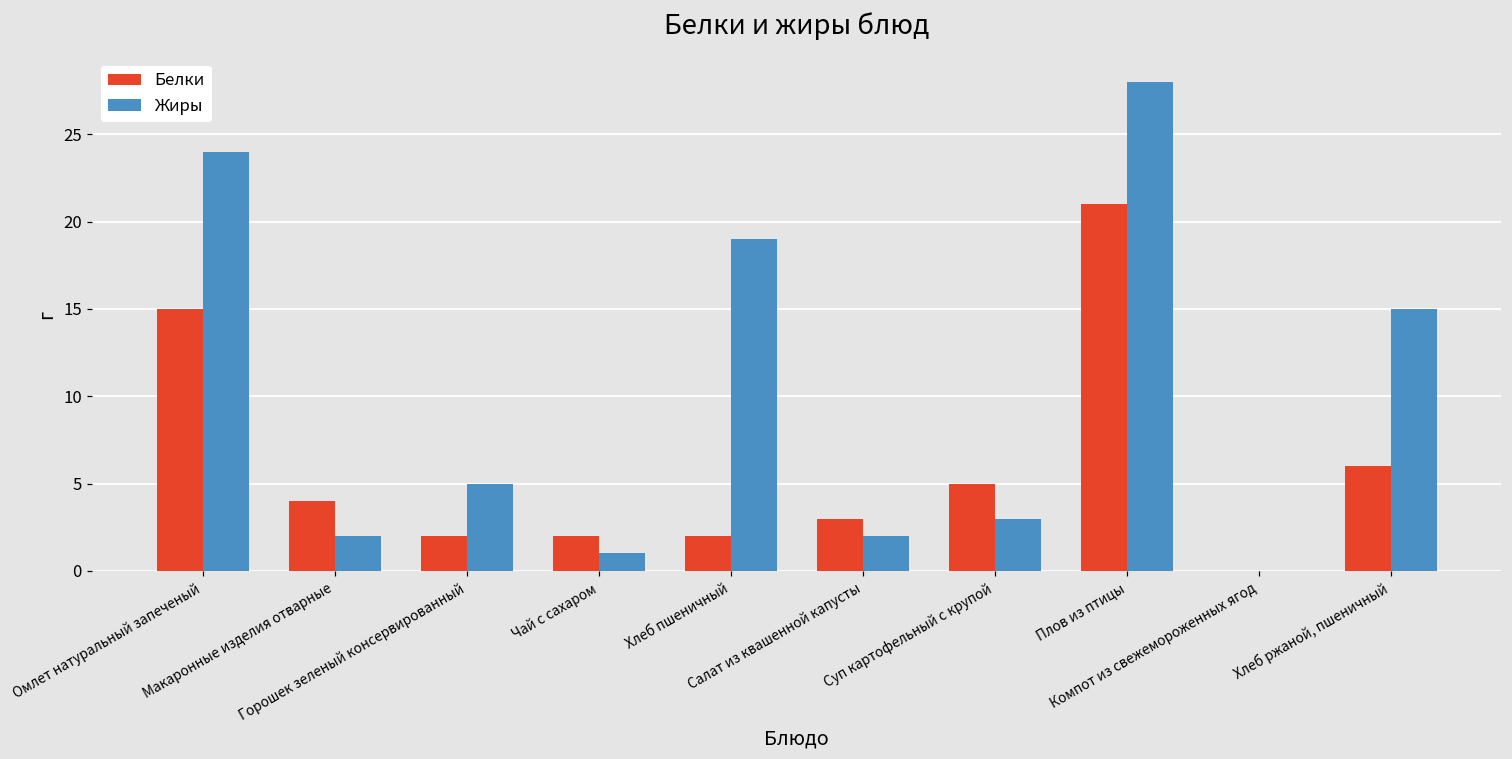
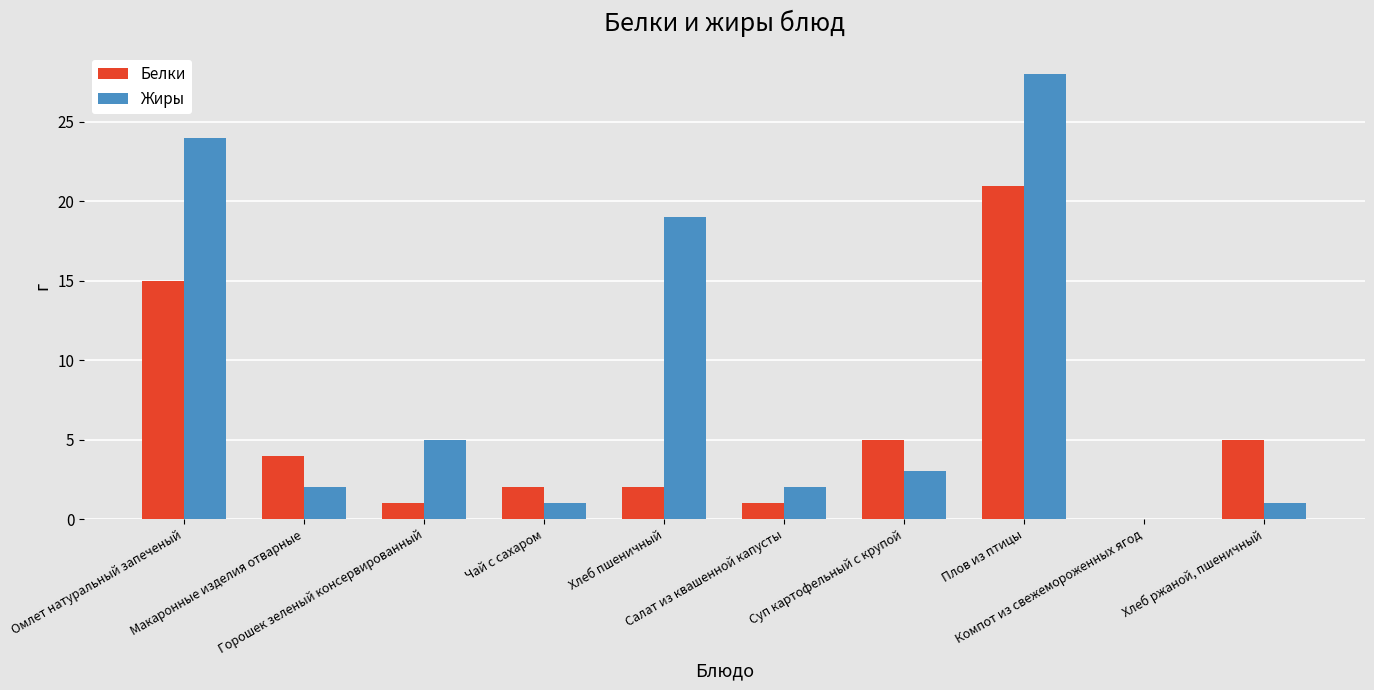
Белки, Горошек зеленый консервированный: 2 -> 1
Белки, Салат из квашенной капусты: 3 -> 1
Белки, Хлеб ржаной, пшеничный: 6 -> 5
Жиры, Хлеб ржаной, пшеничный: 15 -> 1
